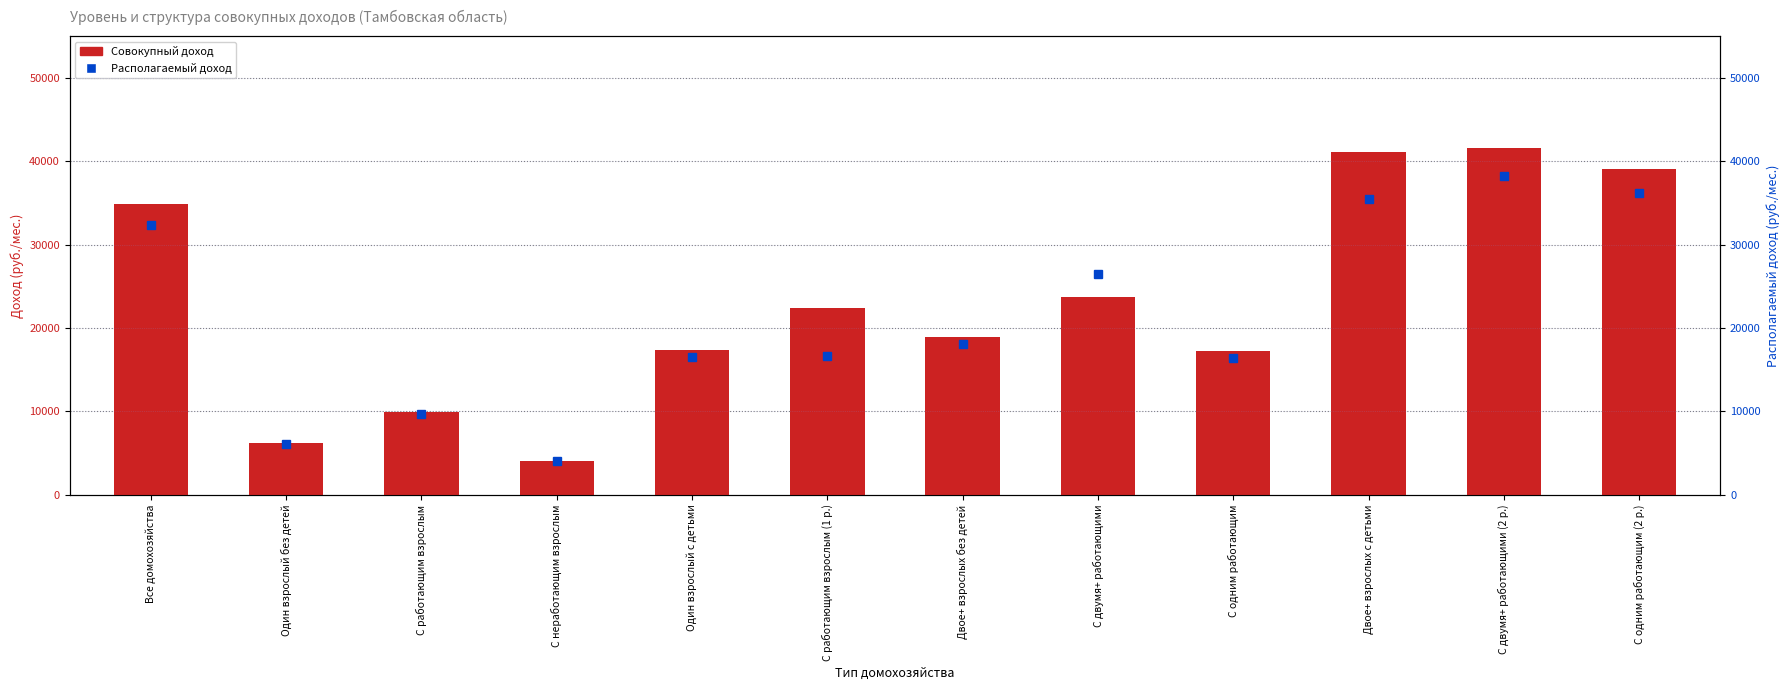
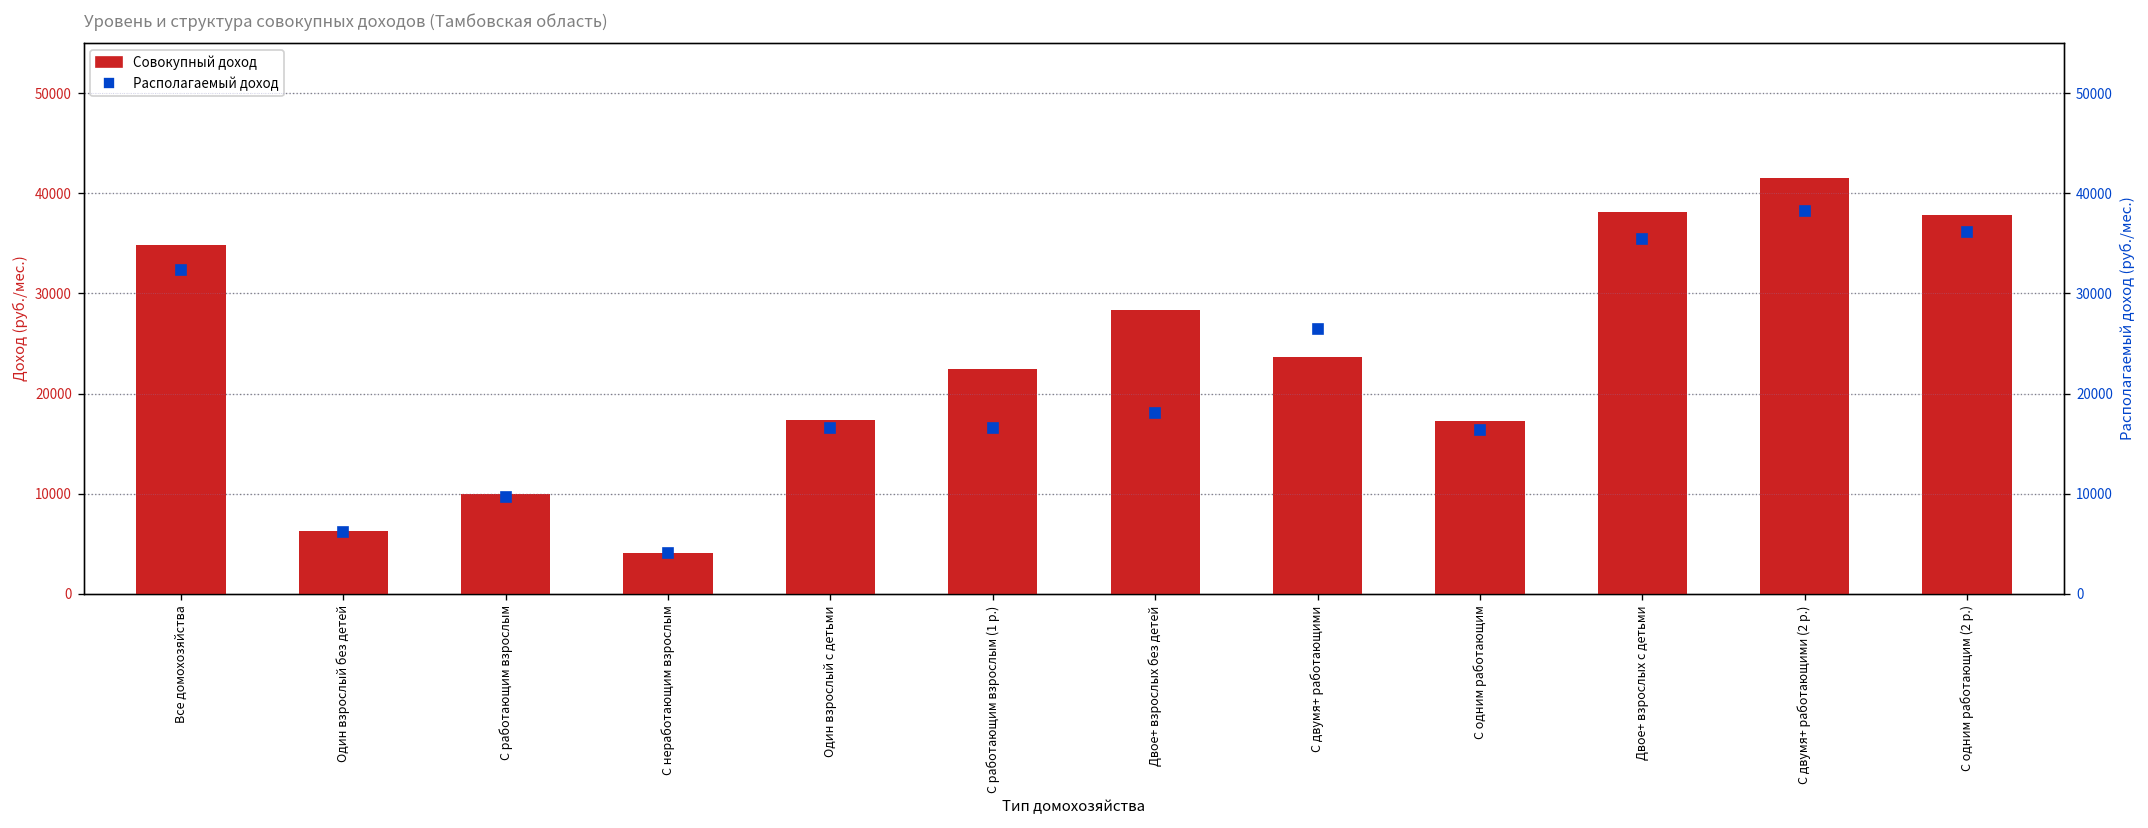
Совокупный доход, Двое+ взрослых без детей: 19000 -> 28000
Совокупный доход, Двое+ взрослых с детьми: 41000 -> 38000
Совокупный доход, С одним работающим (2 р.): 39000 -> 38000
